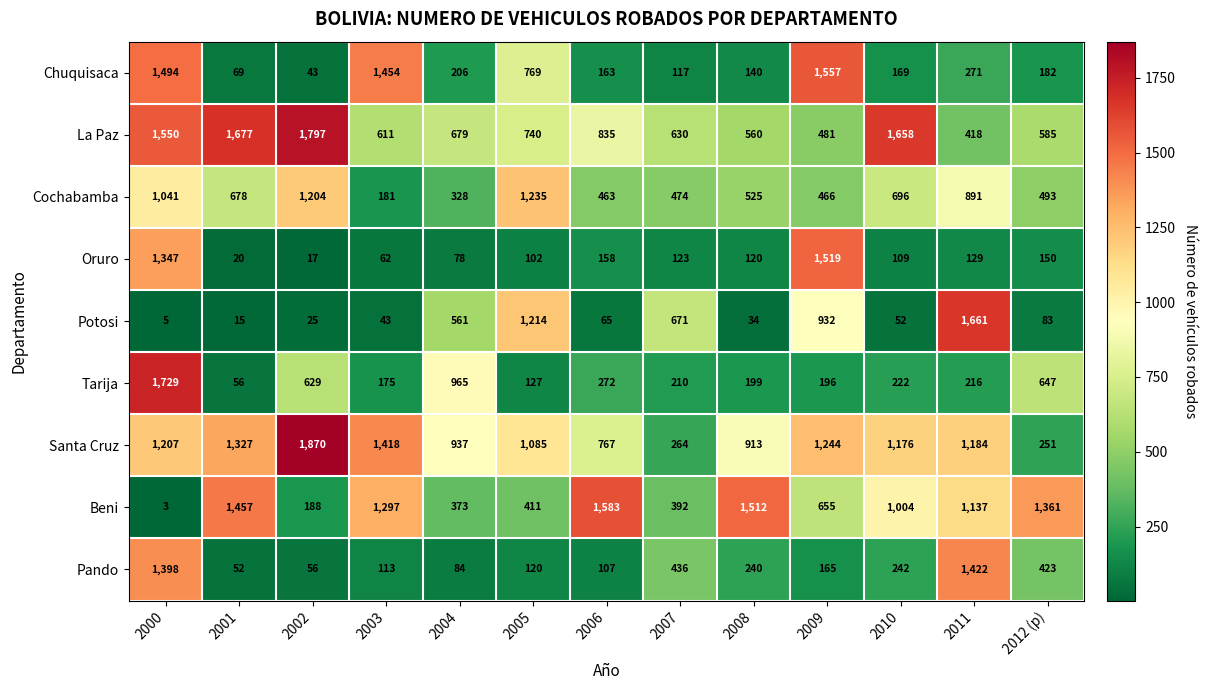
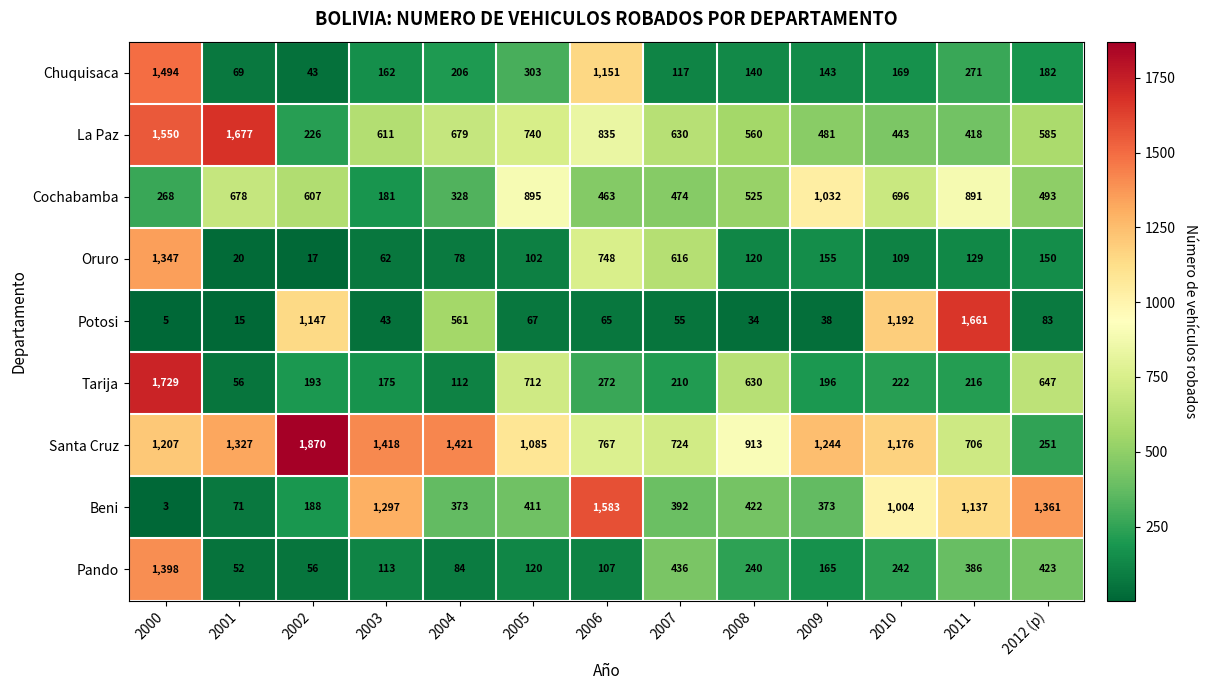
Chuquisaca, 2003: 1,454 -> 162
Chuquisaca, 2005: 769 -> 303
Chuquisaca, 2006: 163 -> 1,151
Chuquisaca, 2009: 1,557 -> 143
La Paz, 2002: 1,797 -> 226
La Paz, 2010: 1,658 -> 443
Cochabamba, 2000: 1,041 -> 268
Cochabamba, 2002: 1,204 -> 607
Cochabamba, 2005: 1,235 -> 895
Cochabamba, 2009: 466 -> 1,032
Oruro, 2006: 158 -> 748
Oruro, 2007: 123 -> 616
Oruro, 2009: 1,519 -> 155
Potosi, 2002: 25 -> 1,147
Potosi, 2005: 1,214 -> 67
Potosi, 2007: 671 -> 55
Potosi, 2009: 932 -> 38
Potosi, 2010: 52 -> 1,192
Tarija, 2002: 629 -> 193
Tarija, 2004: 965 -> 112
Tarija, 2005: 127 -> 712
Tarija, 2008: 199 -> 630
Santa Cruz, 2004: 937 -> 1,421
Santa Cruz, 2007: 264 -> 724
Santa Cruz, 2011: 1,184 -> 706
Beni, 2001: 1,457 -> 71
Beni, 2008: 1,512 -> 422
Beni, 2009: 655 -> 373
Pando, 2011: 1,422 -> 386
